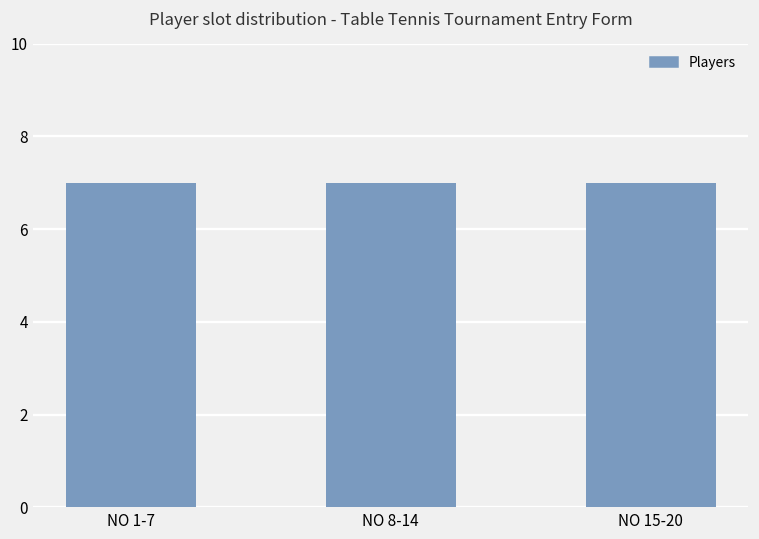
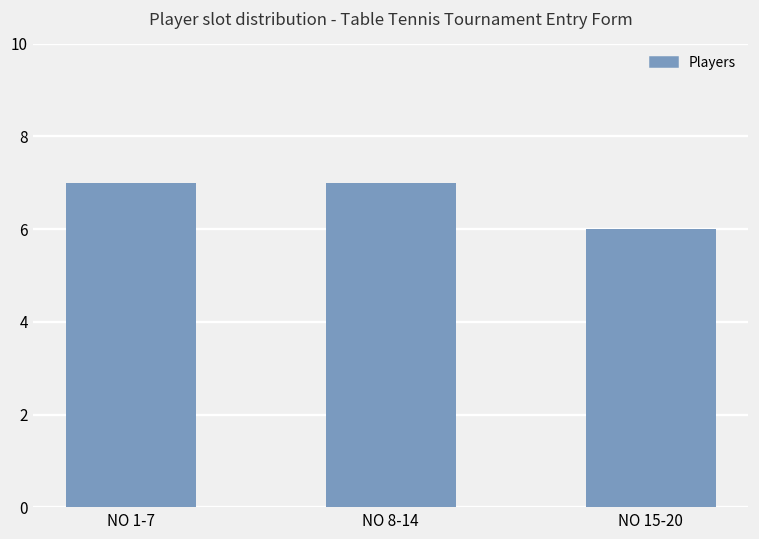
NO 15-20: 7 -> 6
